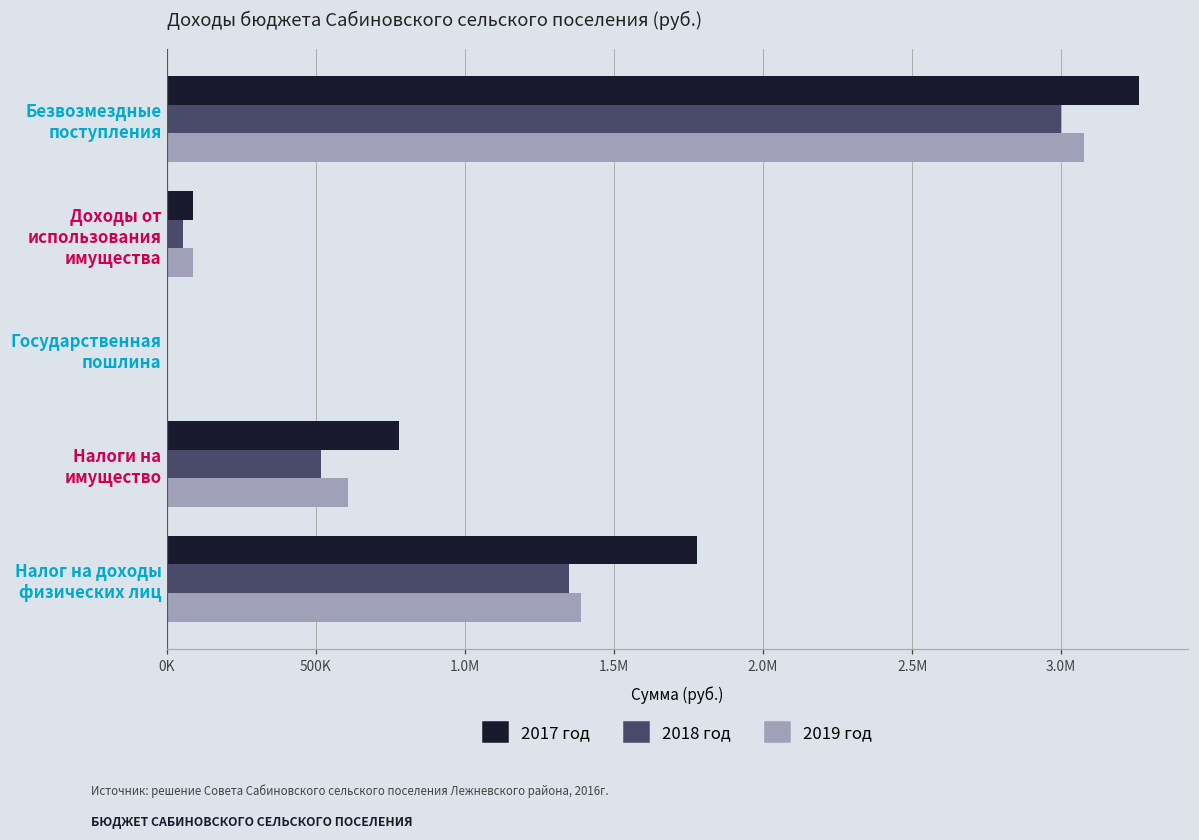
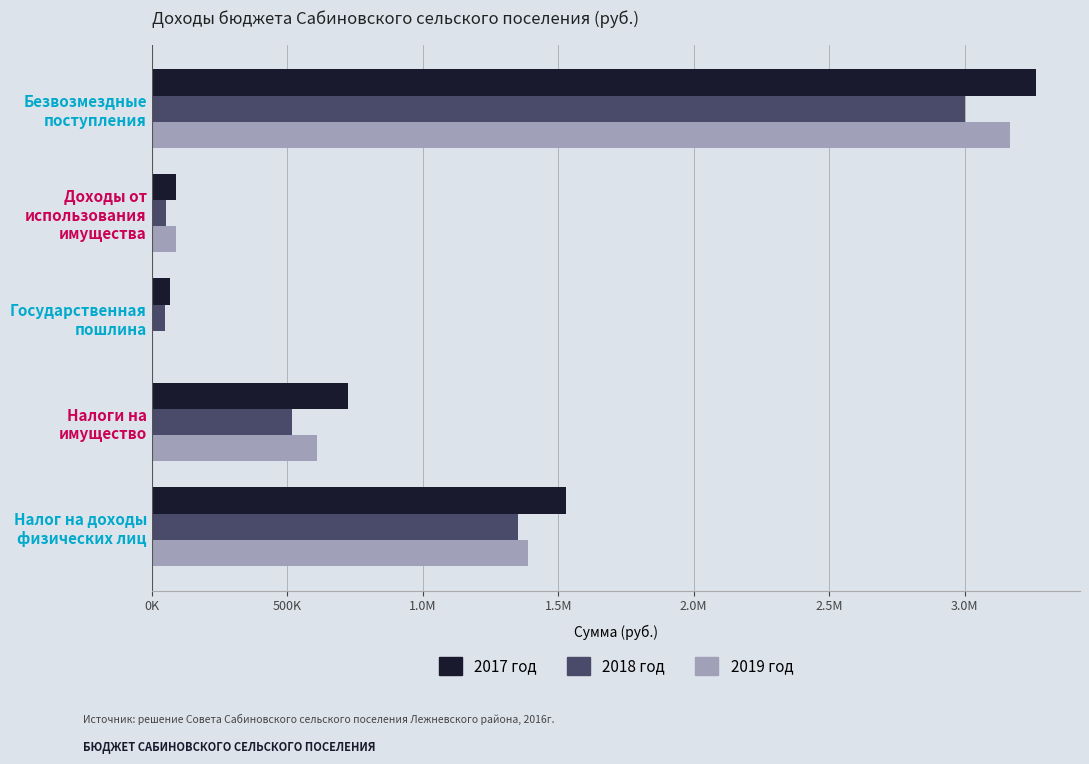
2019 год, Безвозмездные поступления: 3080000 -> 3170000
2017 год, Государственная пошлина: 0 -> 70000
2018 год, Государственная пошлина: 0 -> 50000
2017 год, Налоги на имущество: 780000 -> 730000
2017 год, Налог на доходы физических лиц: 1780000 -> 1530000
